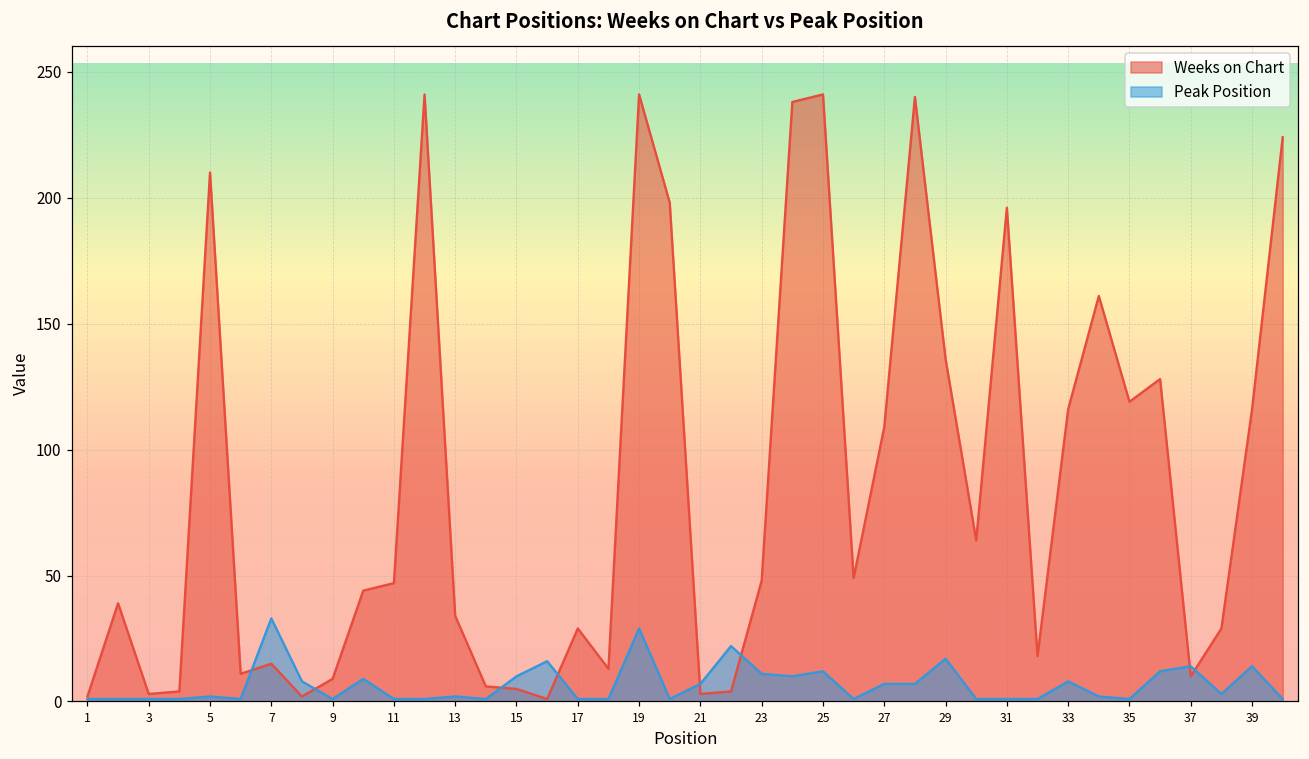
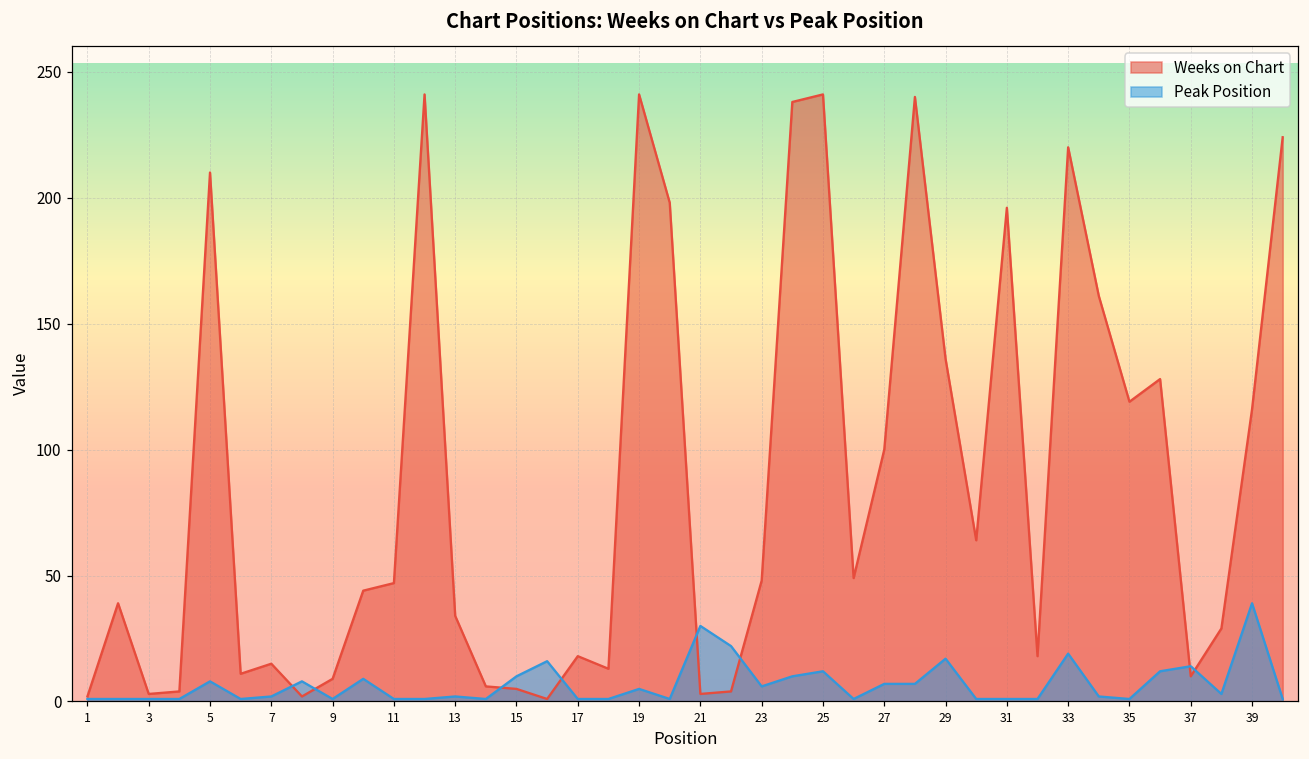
Peak Position, 5: 2 -> 8
Peak Position, 7: 33 -> 2
Weeks on Chart, 17: 29 -> 18
Peak Position, 19: 29 -> 5
Peak Position, 21: 7 -> 30
Peak Position, 23: 11 -> 6
Weeks on Chart, 27: 109 -> 100
Weeks on Chart, 33: 116 -> 220
Peak Position, 33: 8 -> 19
Peak Position, 39: 14 -> 39
